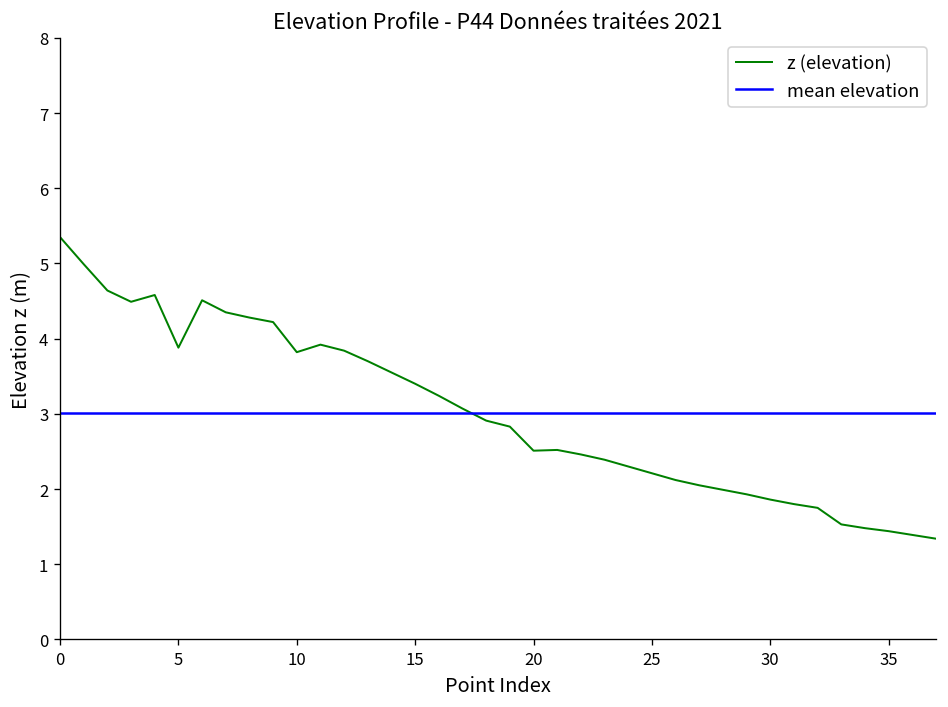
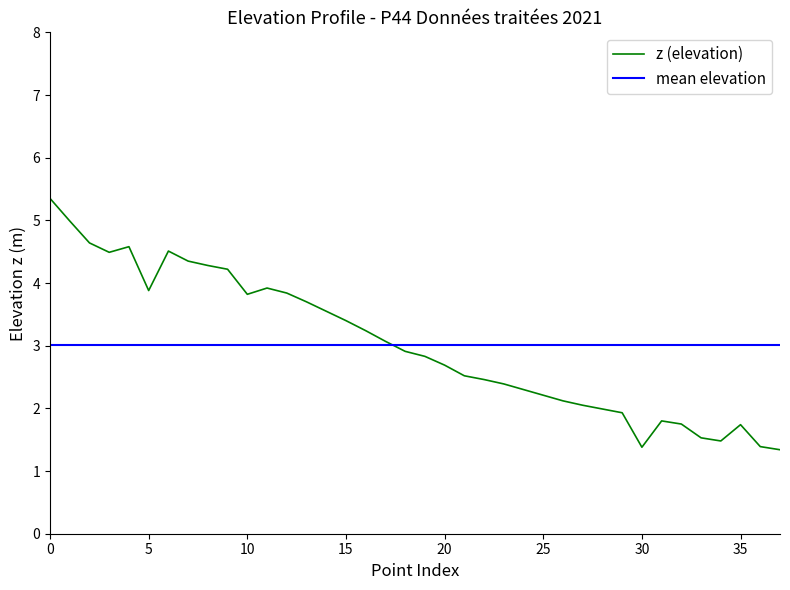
20: 2.5 -> 2.7
30: 1.9 -> 1.4
35: 1.4 -> 1.7
